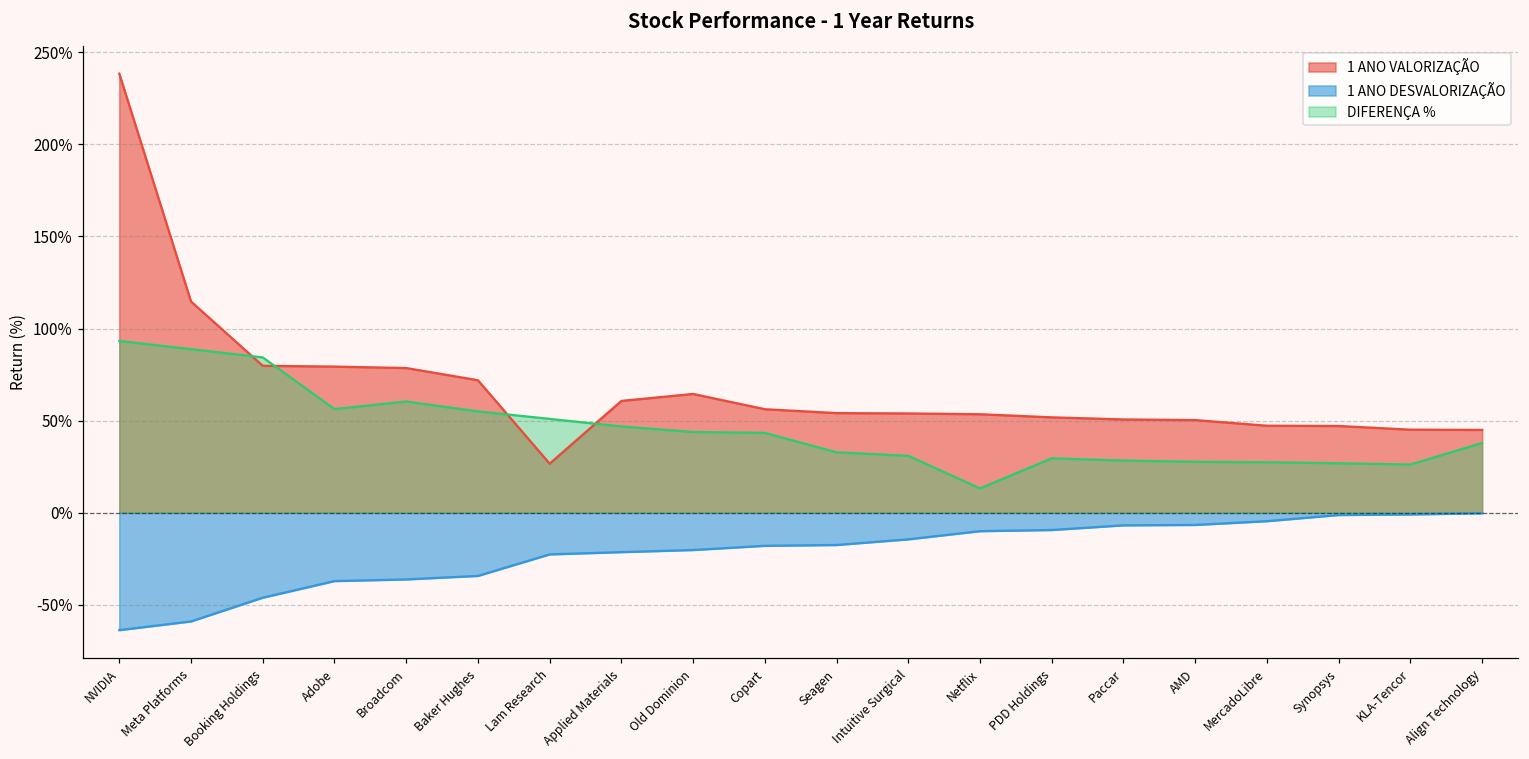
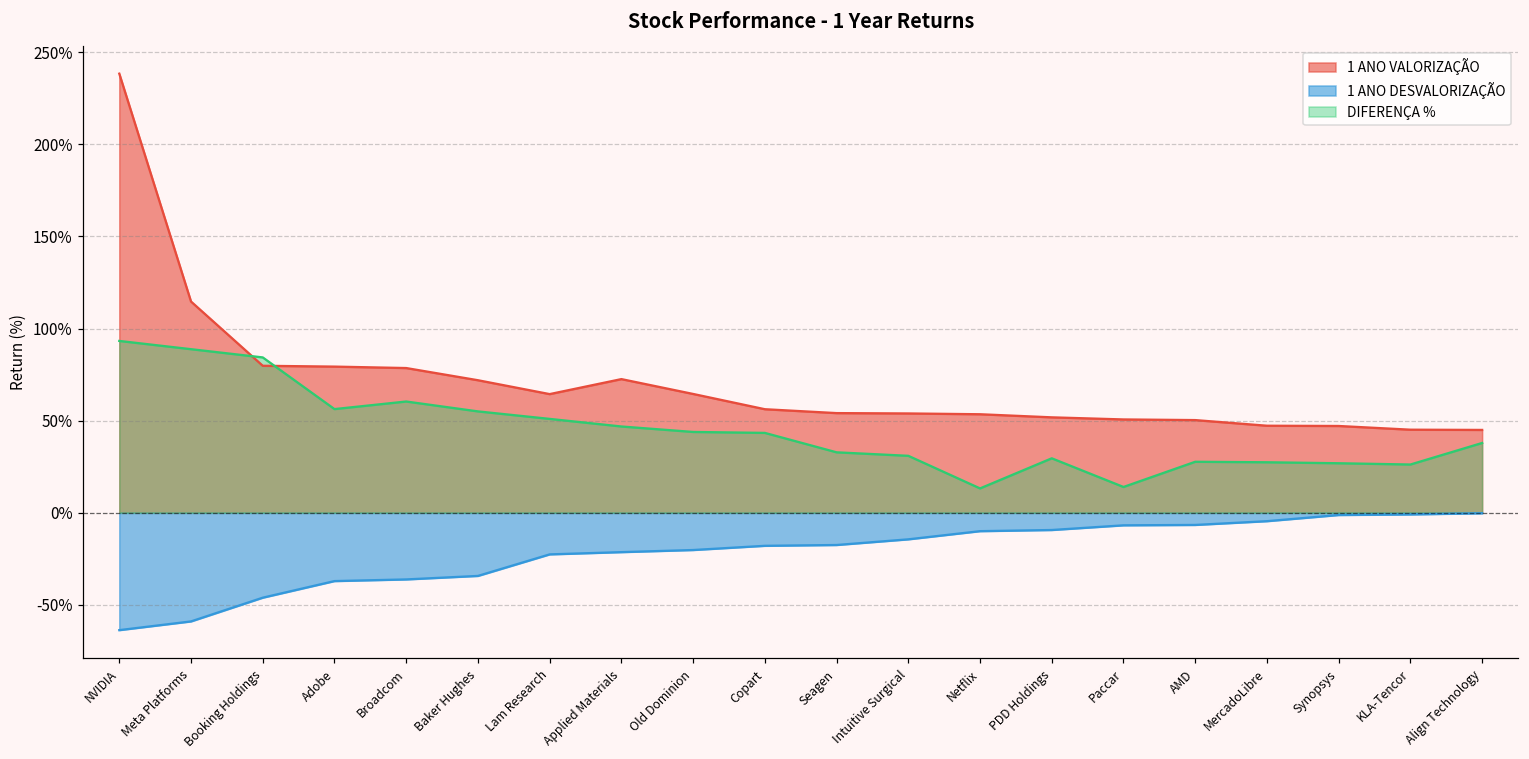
1 ANO VALORIZAÇÃO, Lam Research: 27% -> 64%
1 ANO VALORIZAÇÃO, Applied Materials: 61% -> 73%
DIFERENÇA %, Paccar: 28% -> 14%
